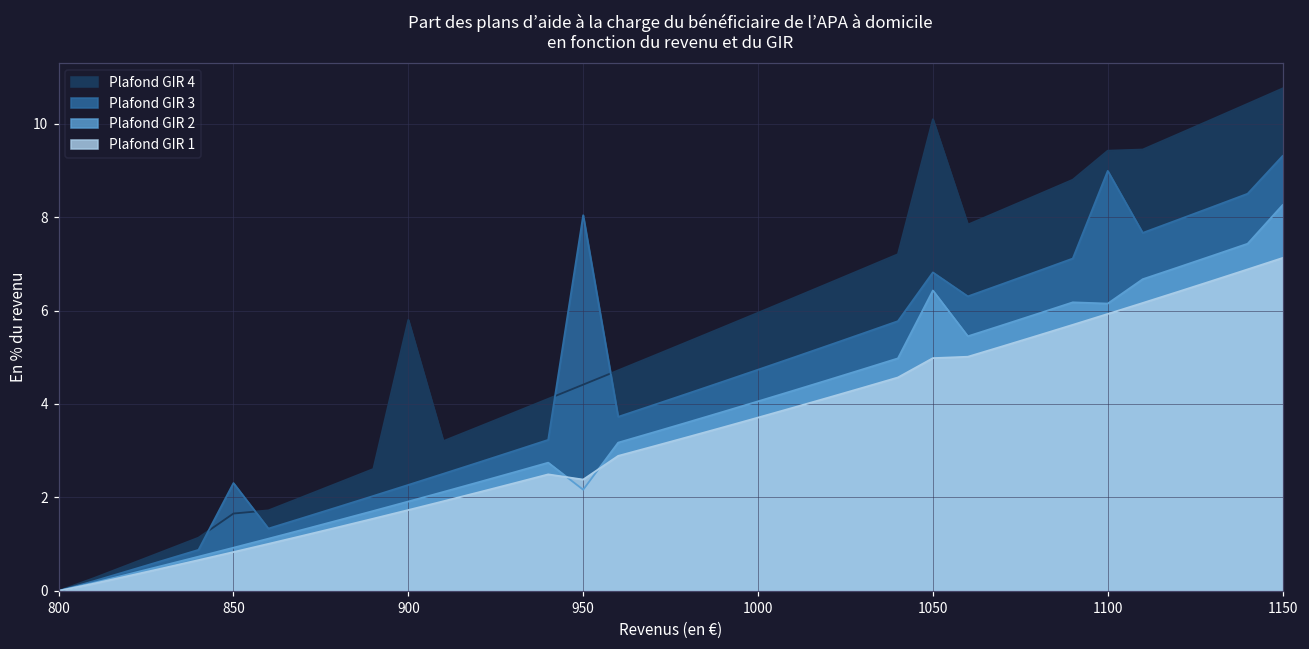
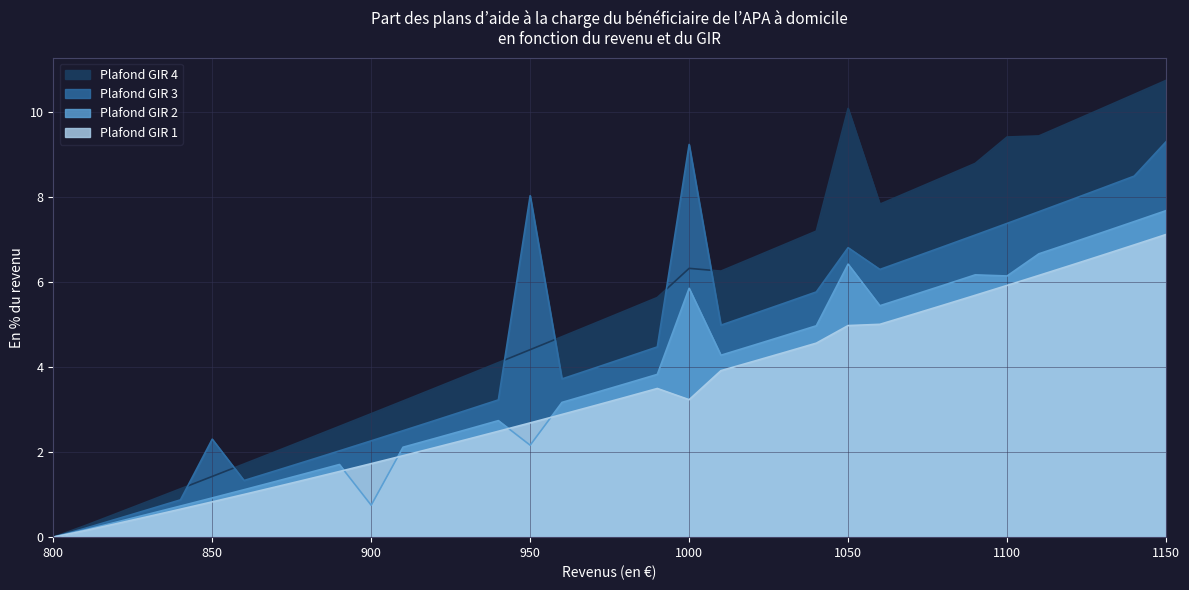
Plafond GIR 4, 850: 1.7 -> 1.4
Plafond GIR 4, 900: 5.8 -> 2.9
Plafond GIR 2, 900: 1.9 -> 0.8
Plafond GIR 1, 950: 2.4 -> 2.7
Plafond GIR 4, 1000: 6.0 -> 6.3
Plafond GIR 3, 1000: 4.7 -> 9.2
Plafond GIR 2, 1000: 4.1 -> 5.9
Plafond GIR 1, 1000: 3.7 -> 3.2
Plafond GIR 3, 1100: 9.0 -> 7.4
Plafond GIR 2, 1150: 8.3 -> 7.7
